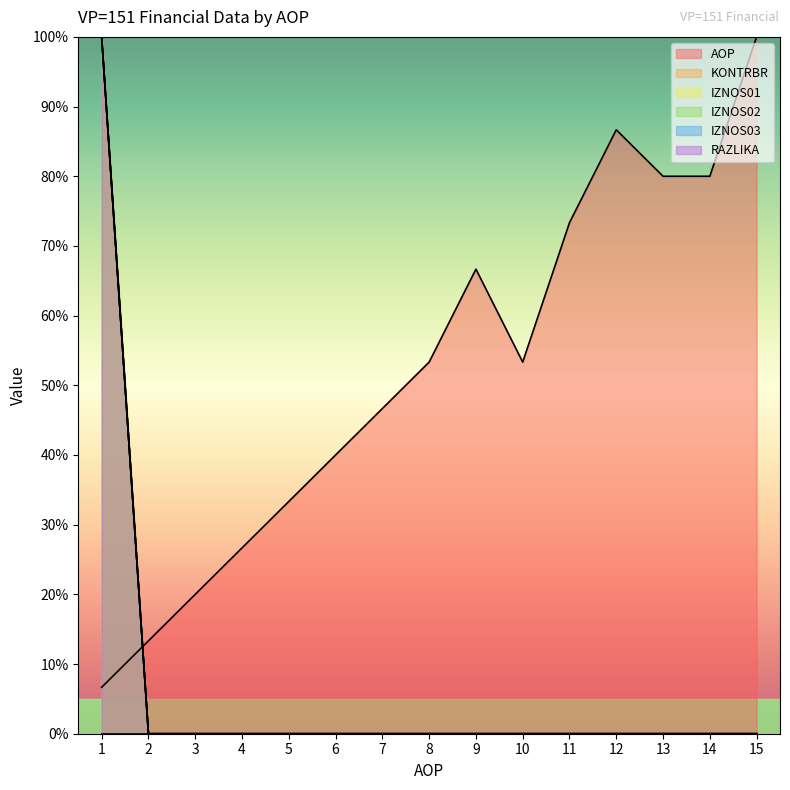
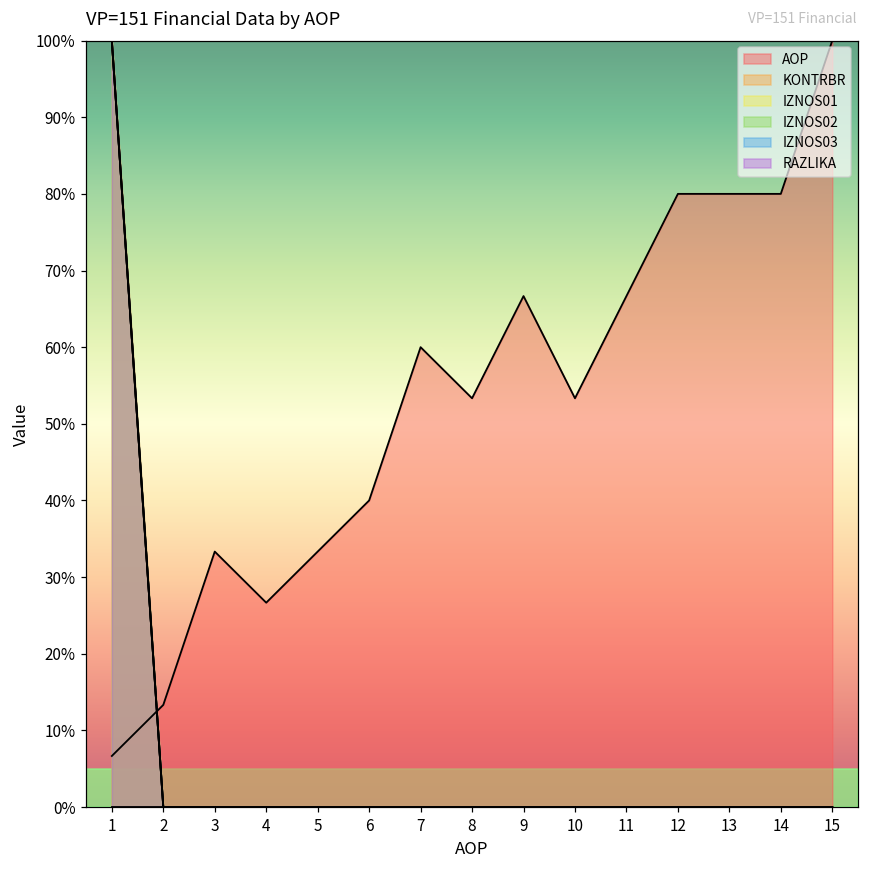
AOP, 3: 20% -> 33%
AOP, 7: 47% -> 60%
AOP, 11: 73% -> 67%
AOP, 12: 87% -> 80%
